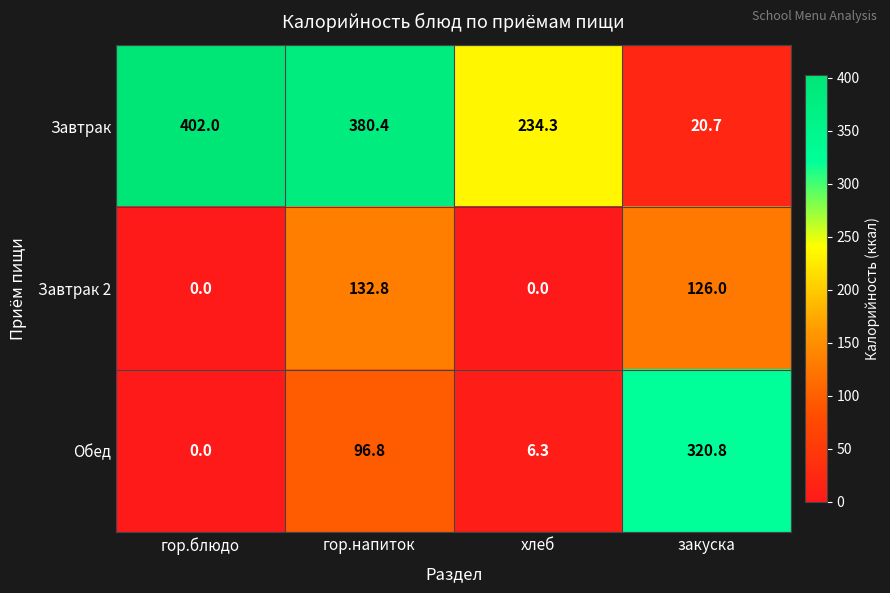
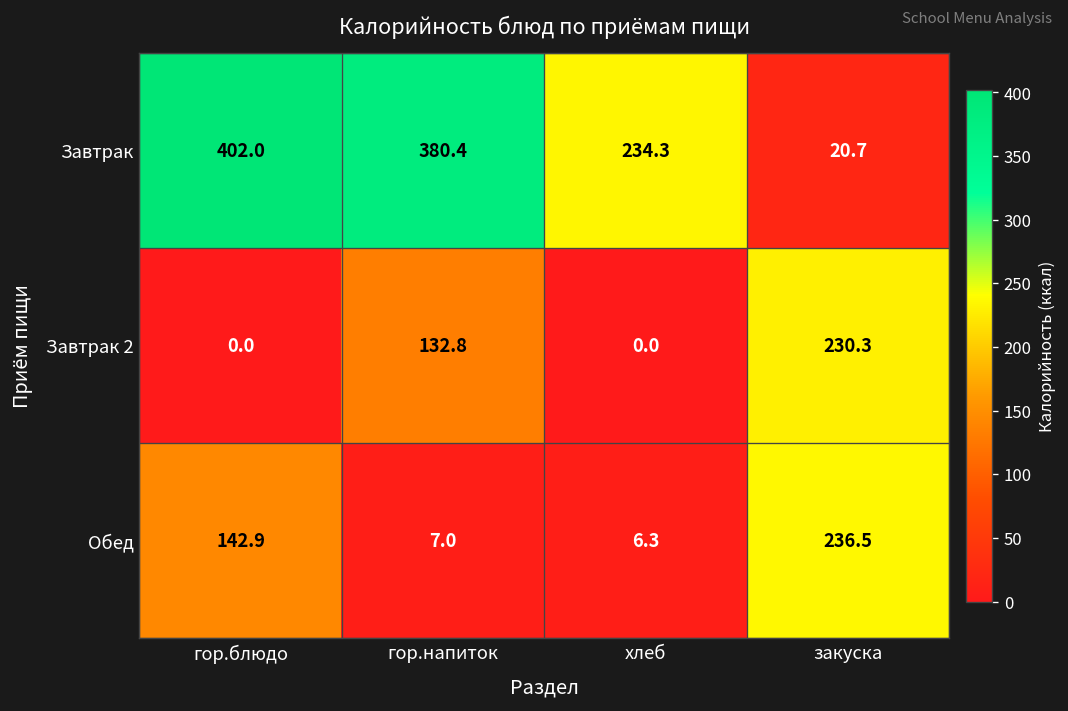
Завтрак 2, закуска: 126.0 -> 230.3
Обед, гор.блюдо: 0.0 -> 142.9
Обед, гор.напиток: 96.8 -> 7.0
Обед, закуска: 320.8 -> 236.5
